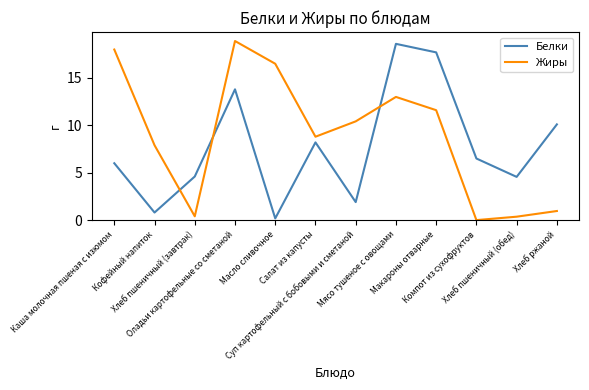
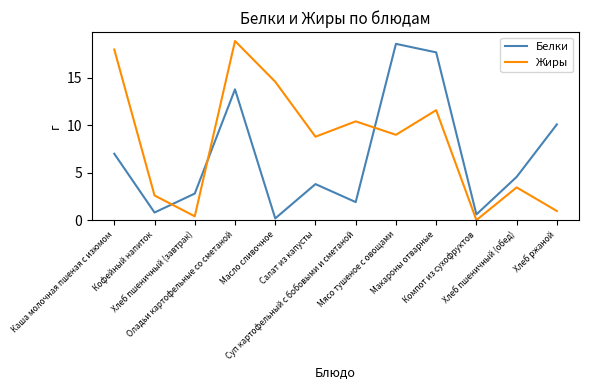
Белки, Каша молочная пшеная с изюмом: 6 -> 7
Жиры, Кофейный напиток: 8 -> 3
Белки, Хлеб пшеничный (завтрак): 5 -> 3
Жиры, Масло сливочное: 17 -> 15
Белки, Салат из капусты: 8 -> 4
Жиры, Мясо тушеное с овощами: 13 -> 9
Белки, Компот из сухофруктов: 7 -> 1
Жиры, Хлеб пшеничный (обед): 0 -> 3
